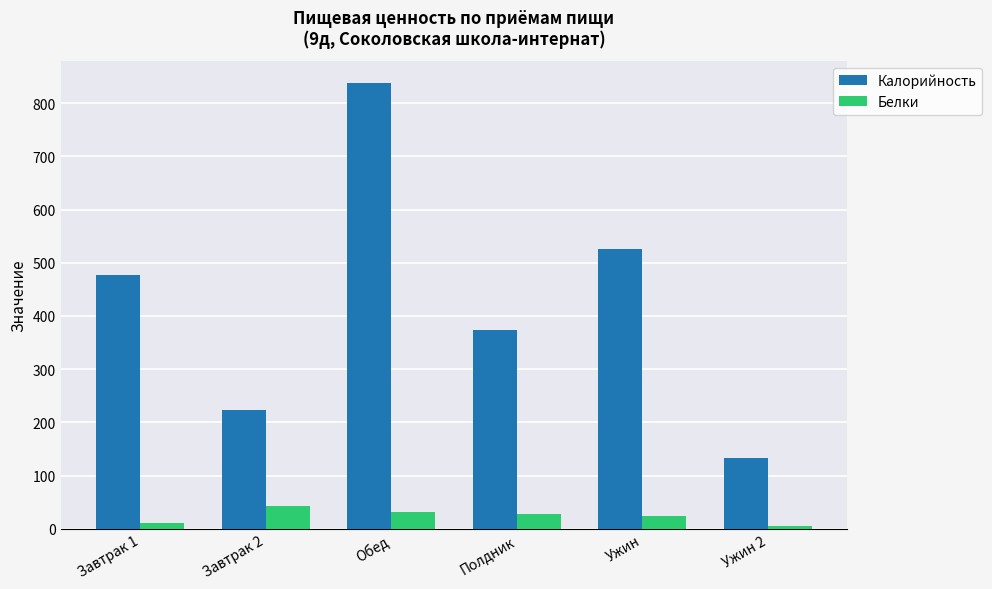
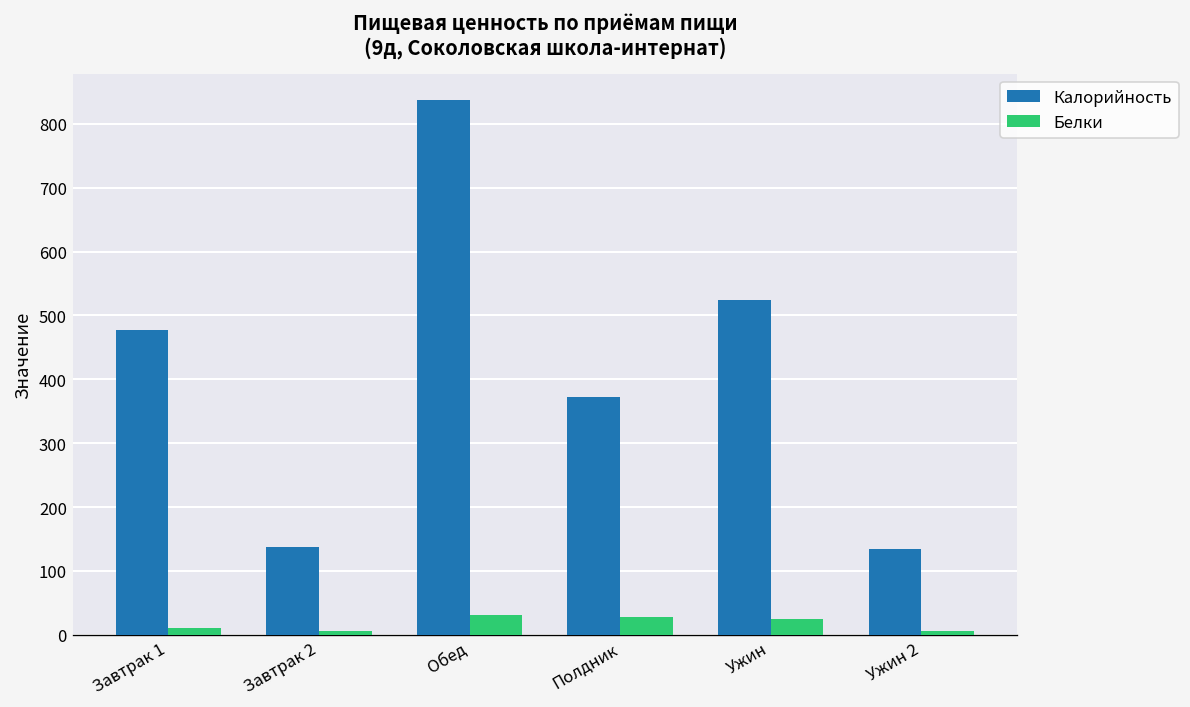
Калорийность, Завтрак 2: 220 -> 140
Белки, Завтрак 2: 40 -> 10
